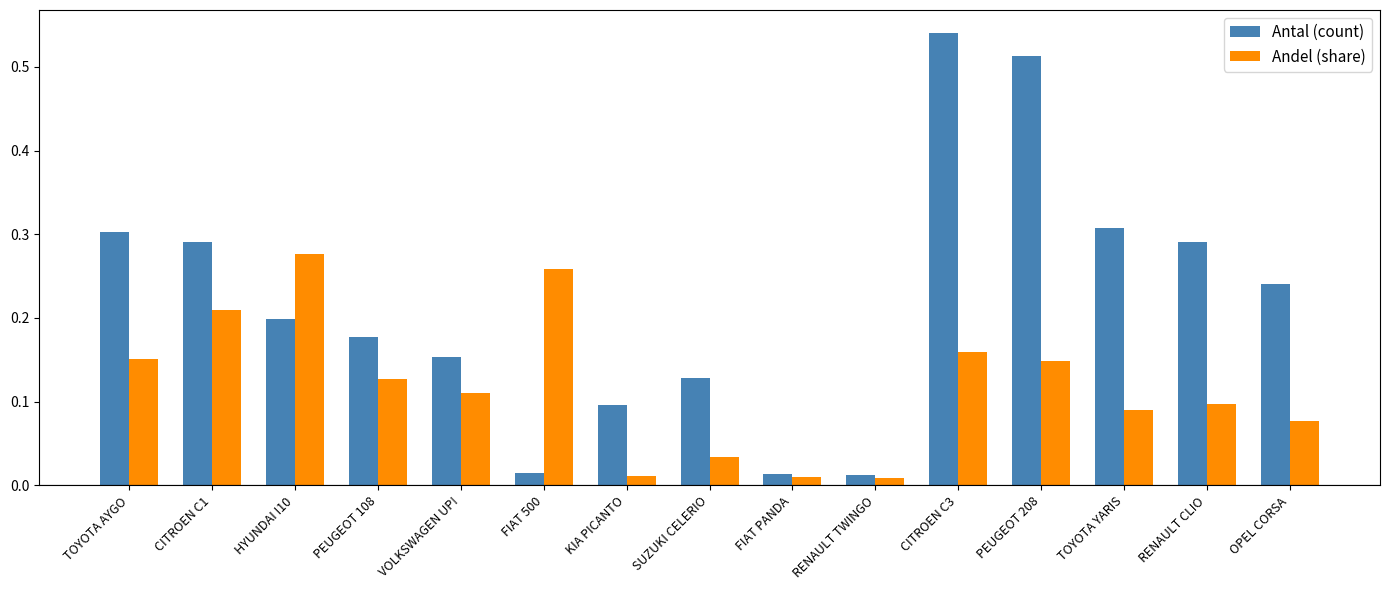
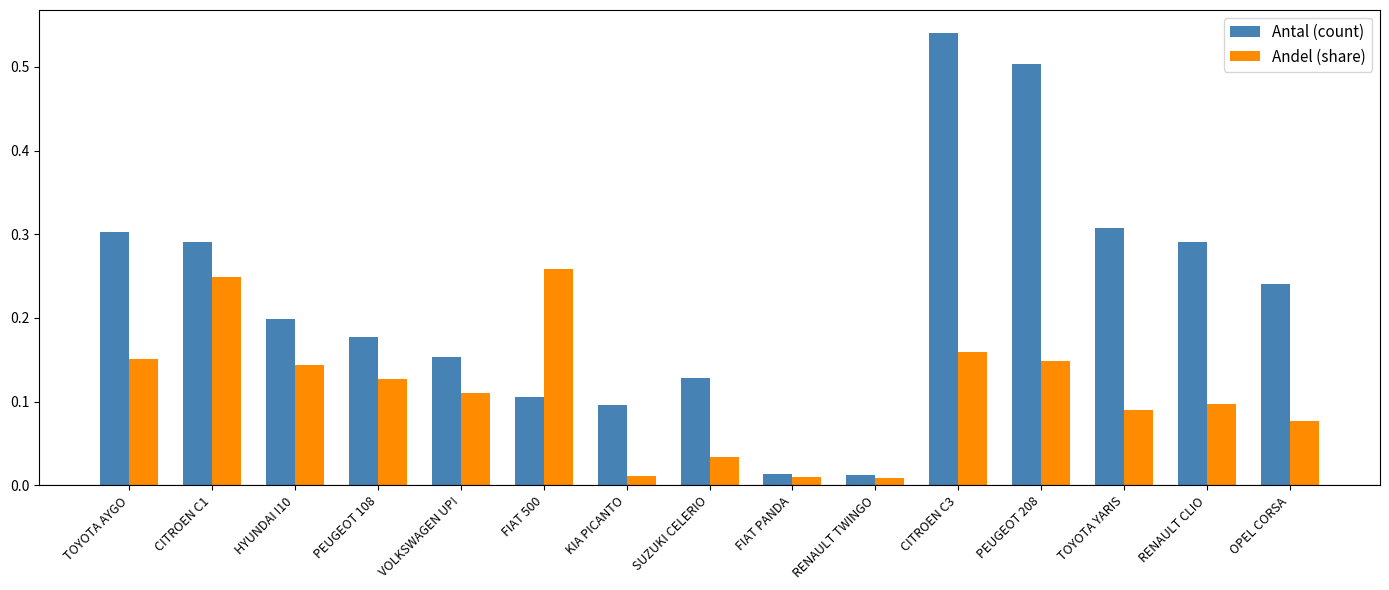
Andel (share), CITROEN C1: 0.21 -> 0.25
Andel (share), HYUNDAI I10: 0.28 -> 0.14
Antal (count), FIAT 500: 0.02 -> 0.11
Antal (count), PEUGEOT 208: 0.51 -> 0.50
